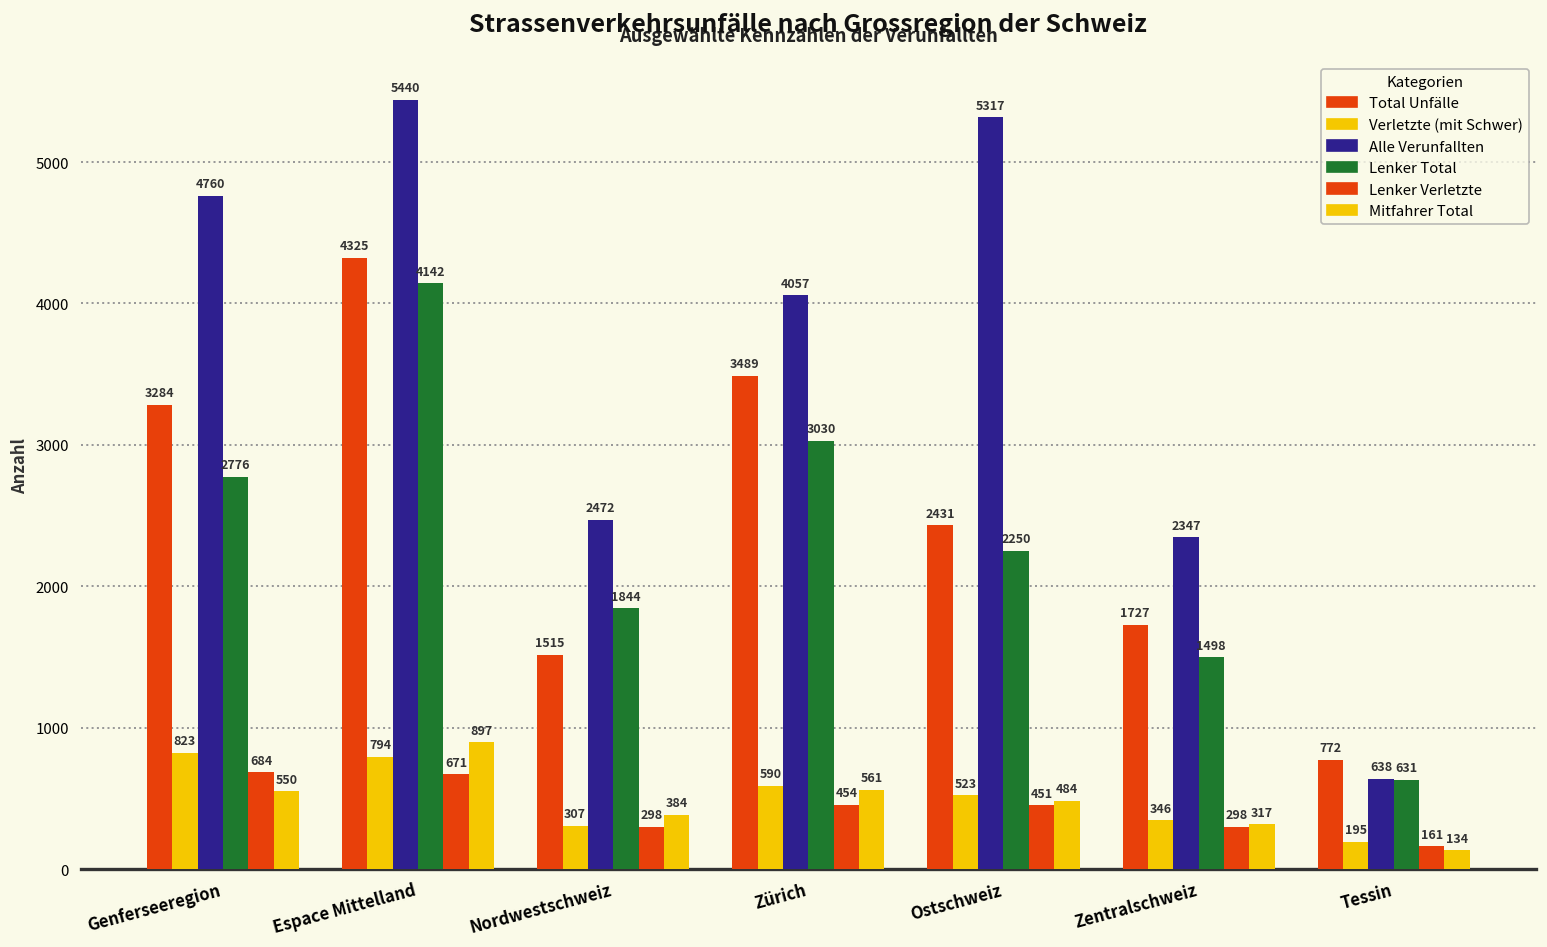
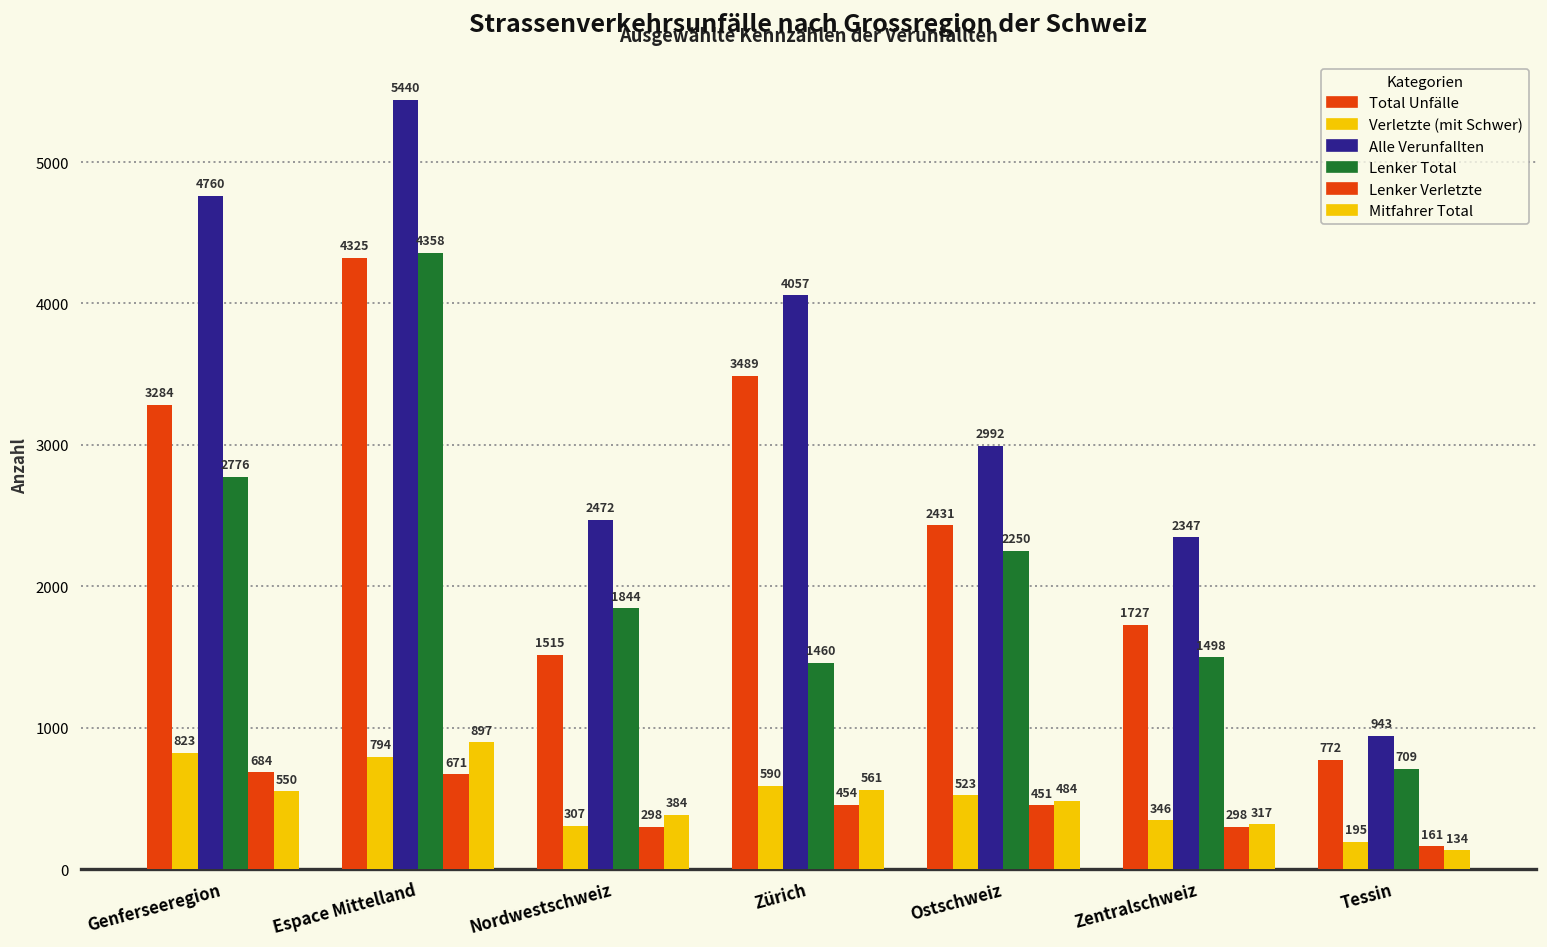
Lenker Total, Espace Mittelland: 4142 -> 4358
Lenker Total, Zürich: 3030 -> 1460
Alle Verunfallten, Ostschweiz: 5317 -> 2992
Alle Verunfallten, Tessin: 638 -> 943
Lenker Total, Tessin: 631 -> 709
